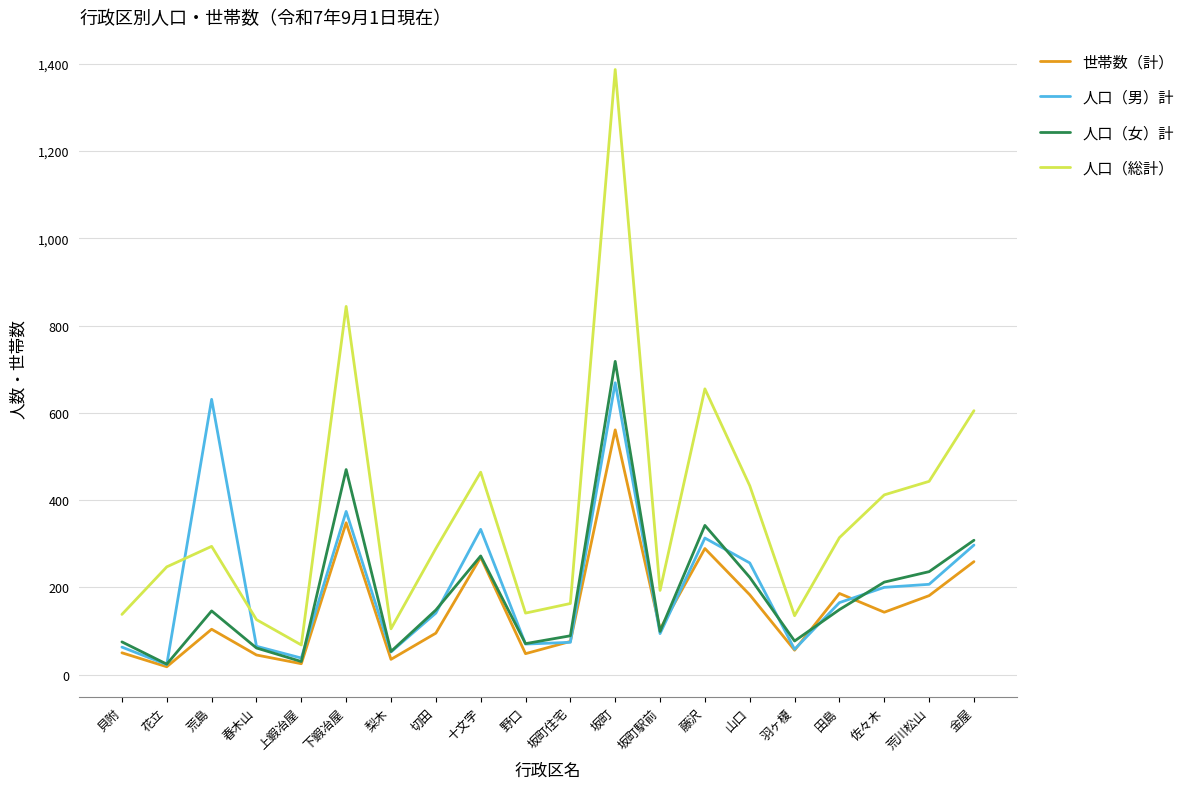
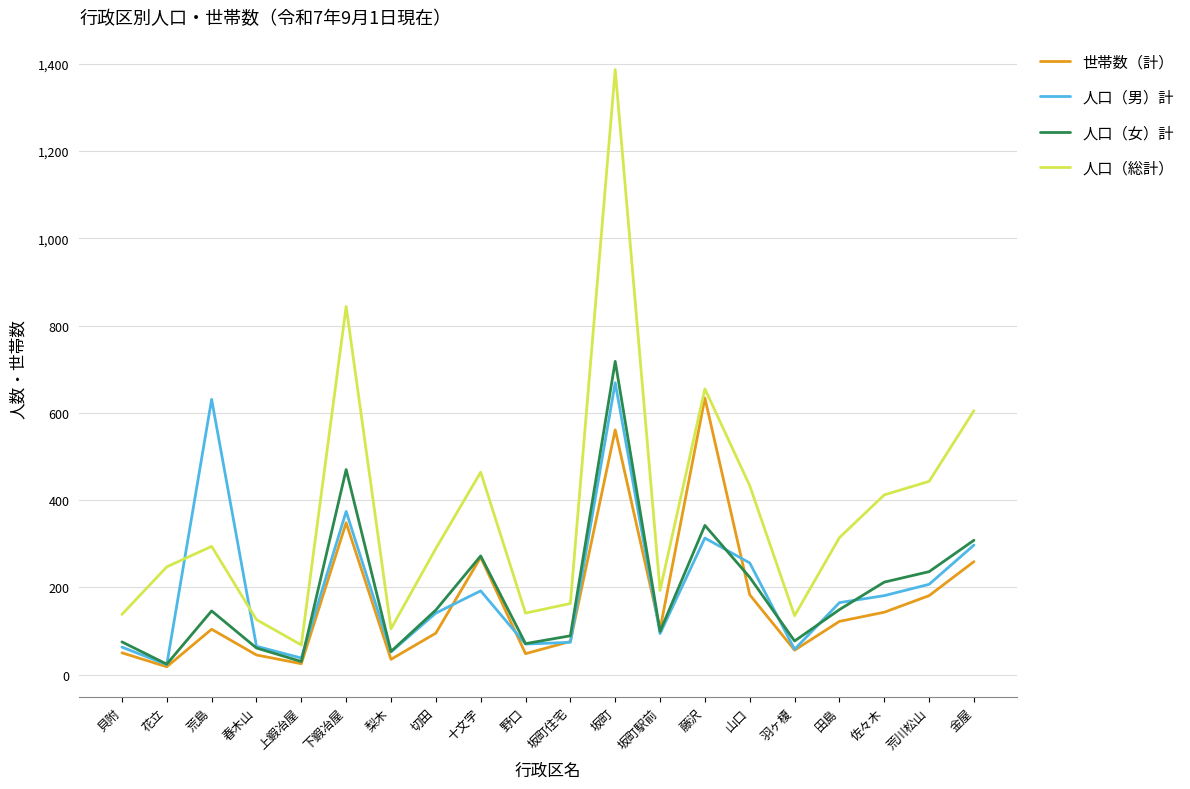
人口（男）計, 十文字: 330 -> 190
世帯数（計）, 藤沢: 290 -> 630
世帯数（計）, 田島: 190 -> 120
人口（男）計, 佐々木: 200 -> 180
